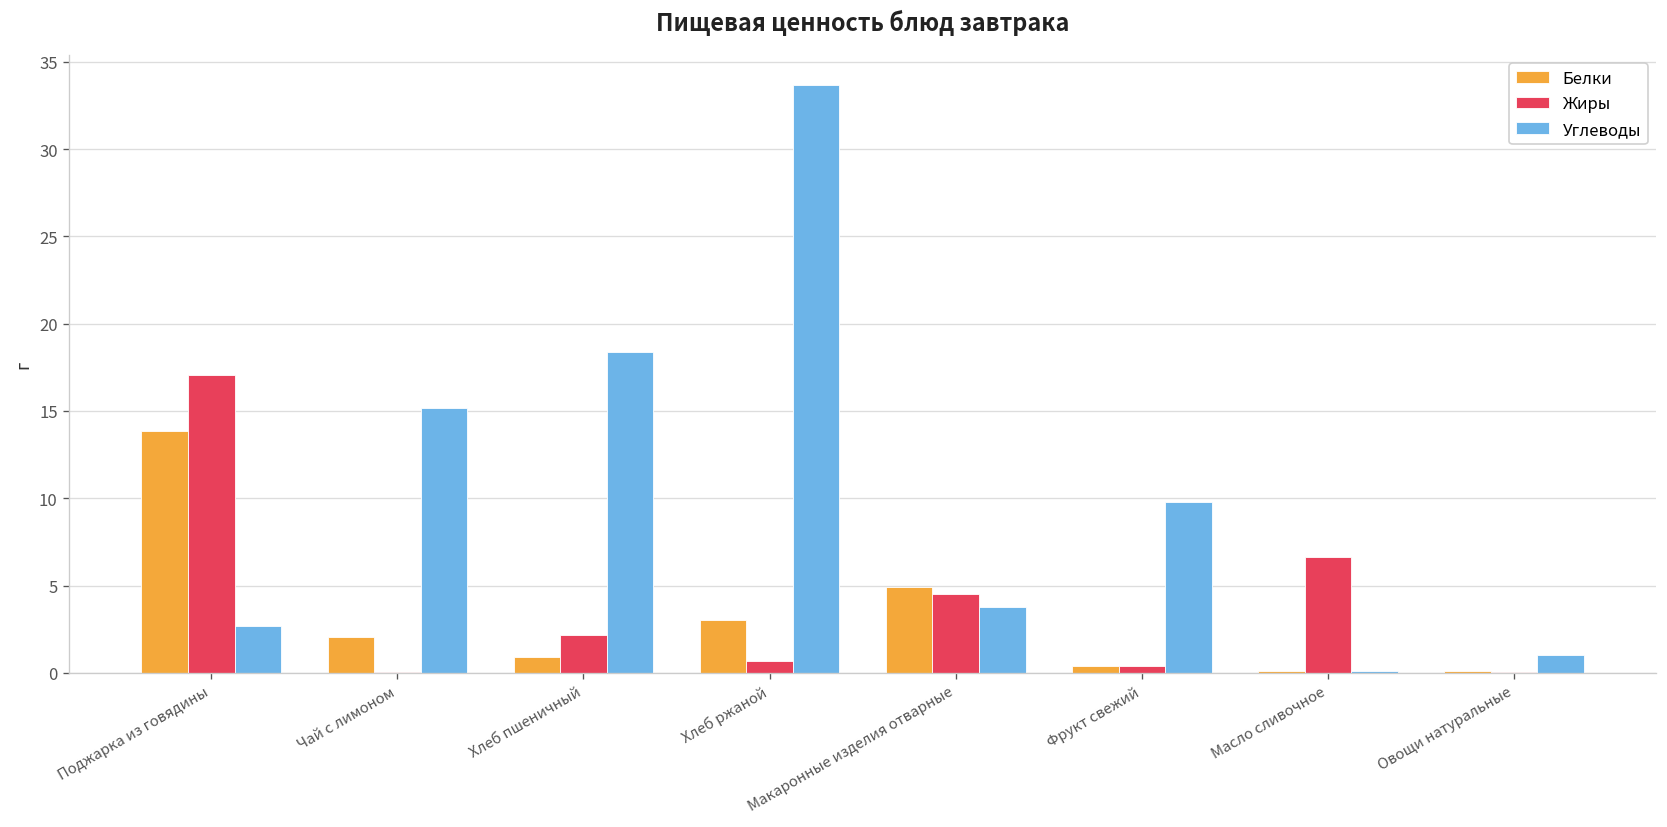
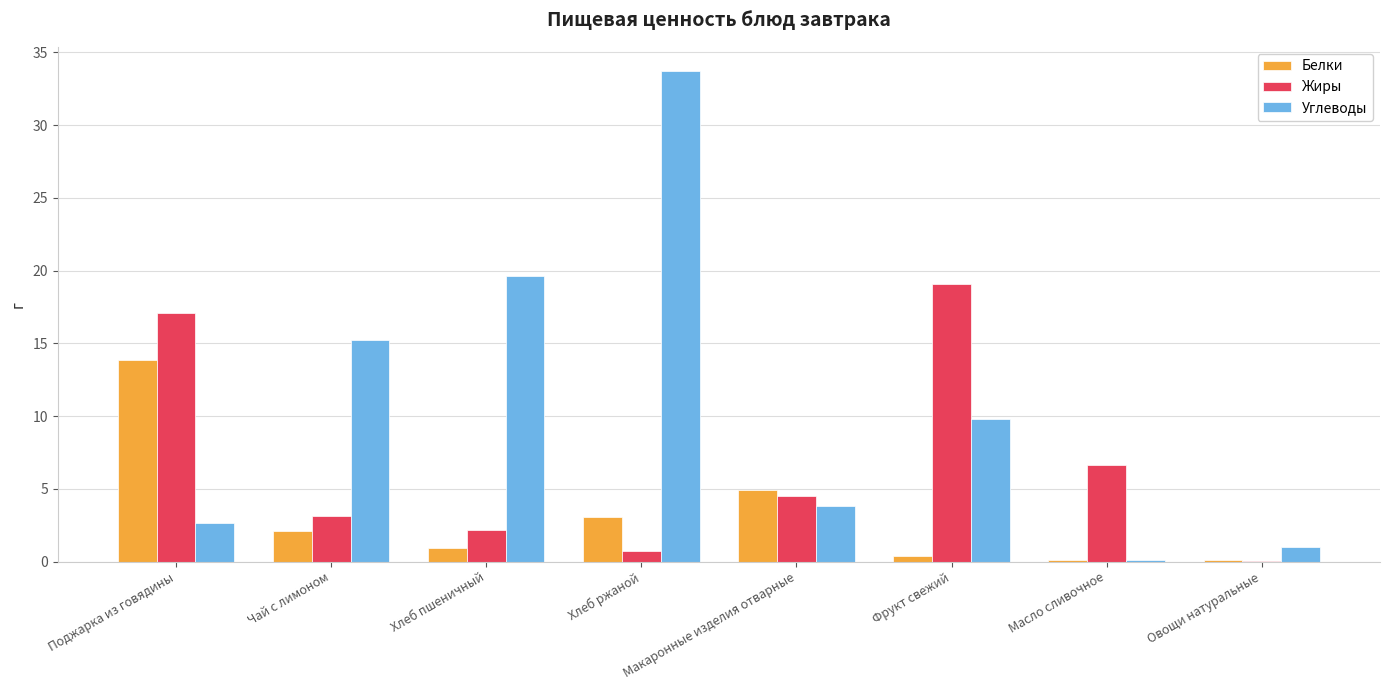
Жиры, Чай с лимоном: 0.0 -> 3.1
Углеводы, Хлеб пшеничный: 18.4 -> 19.6
Жиры, Фрукт свежий: 0.4 -> 19.1
